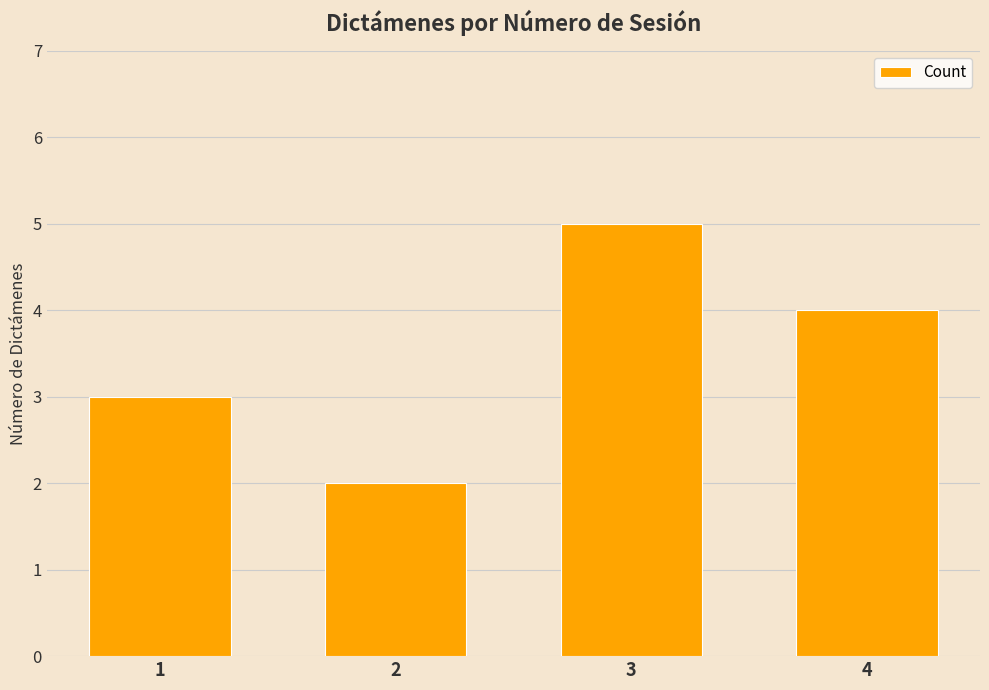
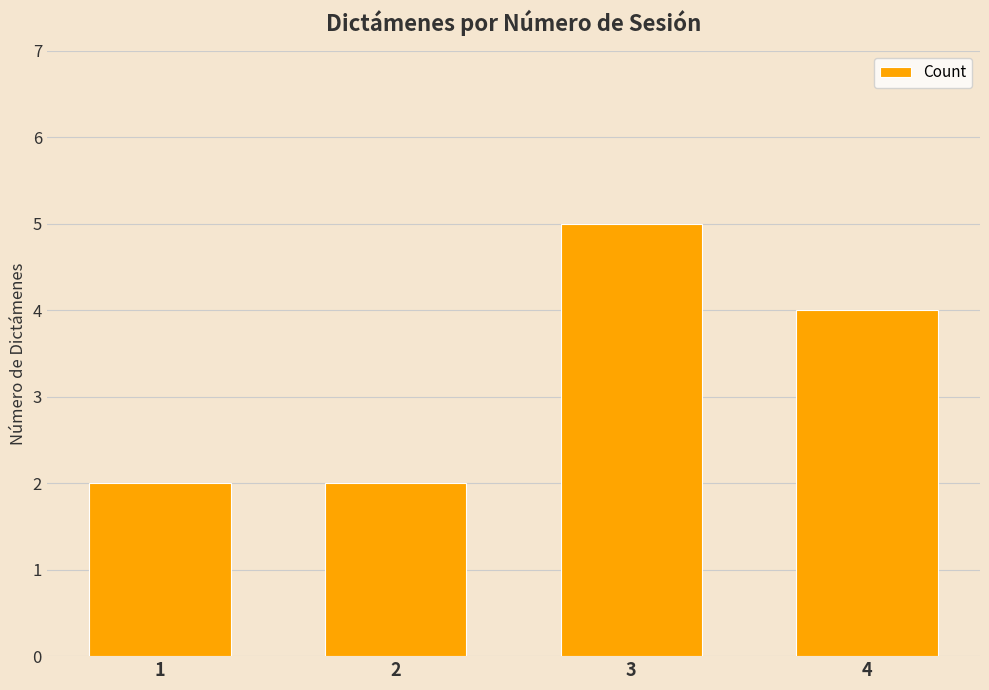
1: 3 -> 2
